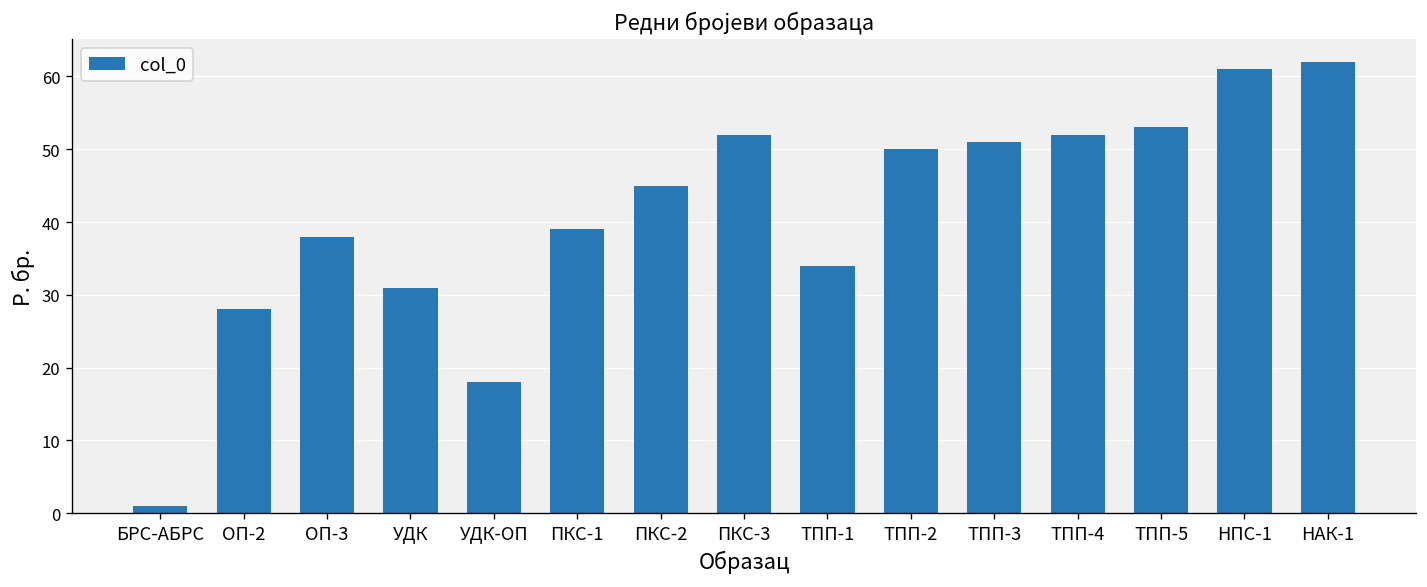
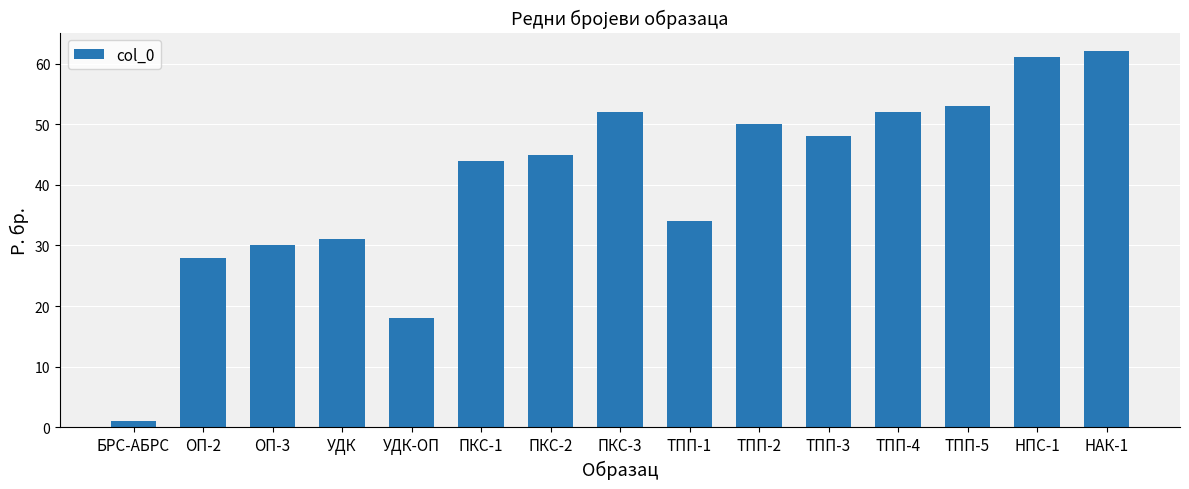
ОП-3: 38 -> 30
ПКС-1: 39 -> 44
ТПП-3: 51 -> 48
